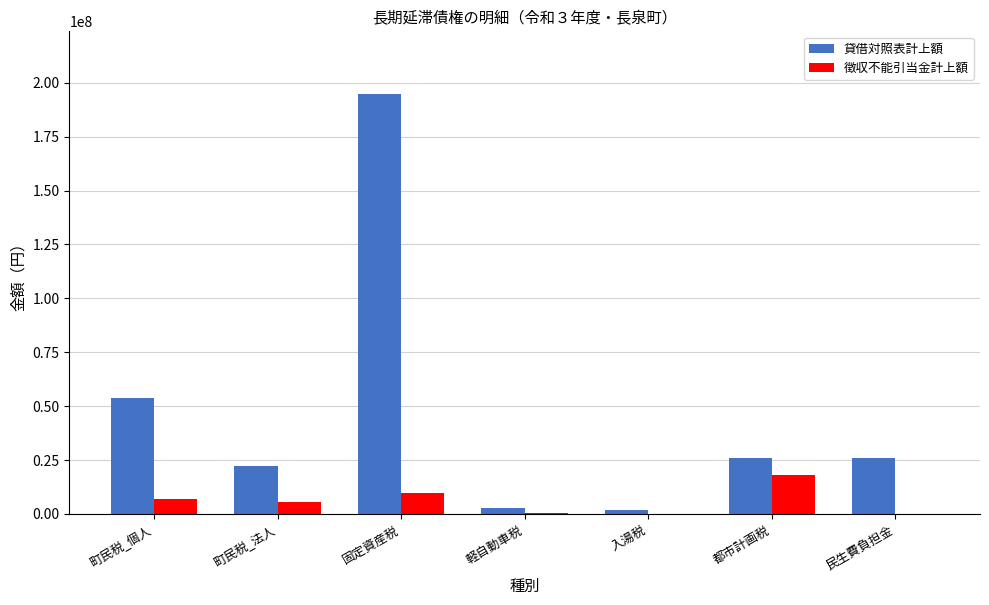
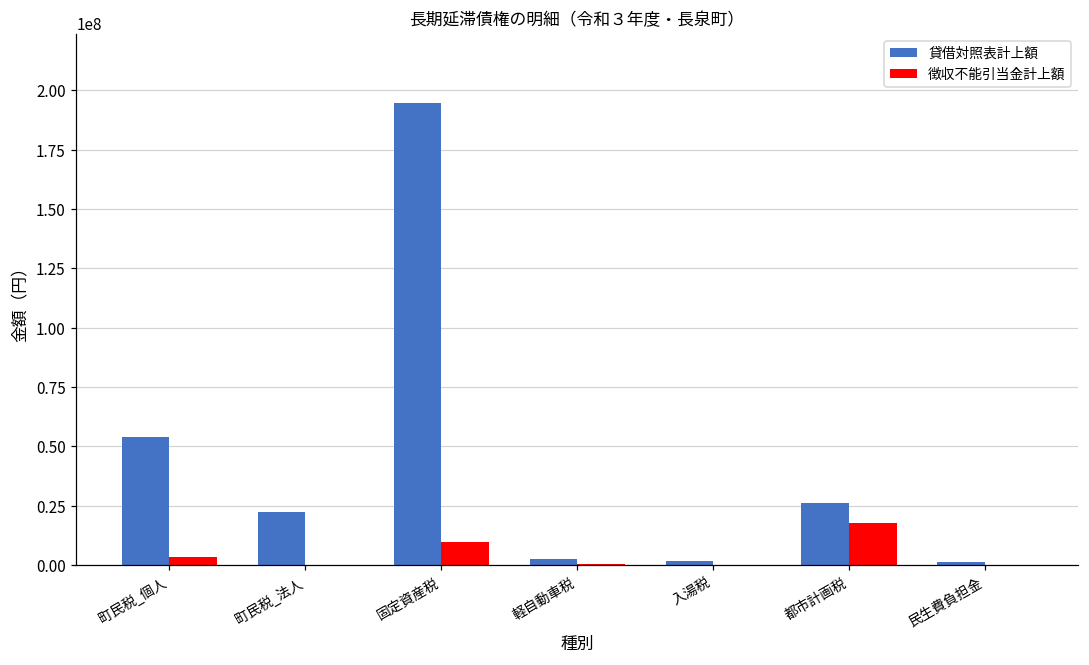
徴収不能引当金計上額, 町民税_個人: 7000000 -> 3000000
徴収不能引当金計上額, 町民税_法人: 6000000 -> 0
貸借対照表計上額, 民生費負担金: 26000000 -> 1000000
